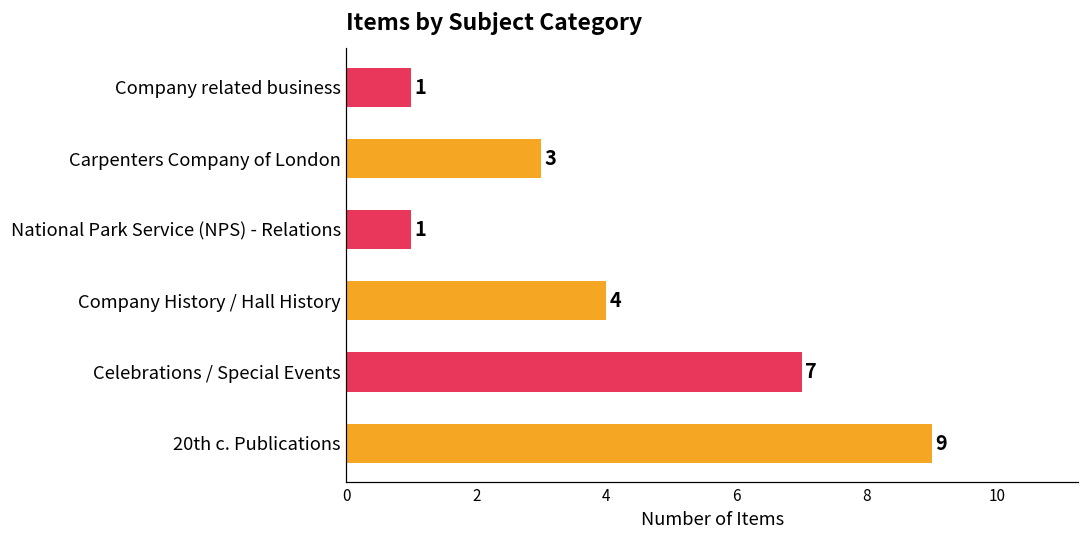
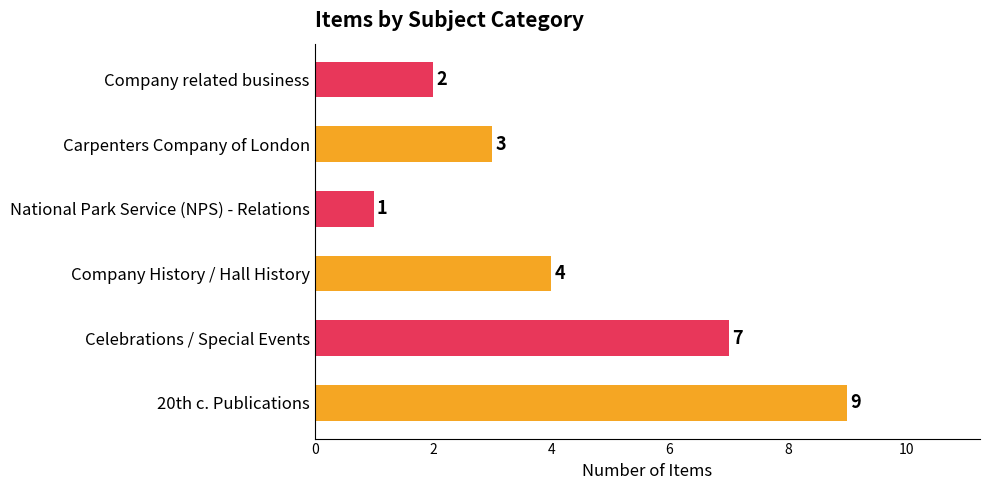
Company related business: 1 -> 2
